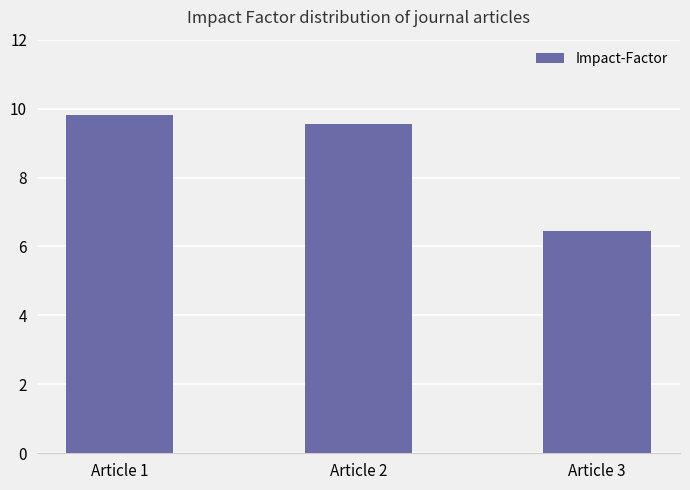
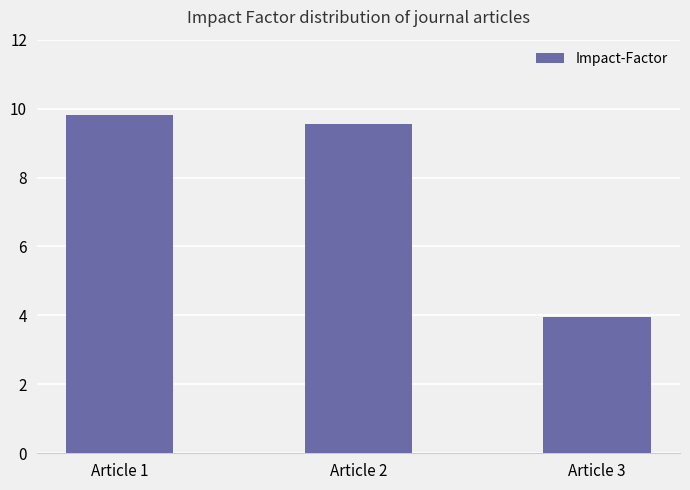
Article 3: 6.5 -> 4.0
